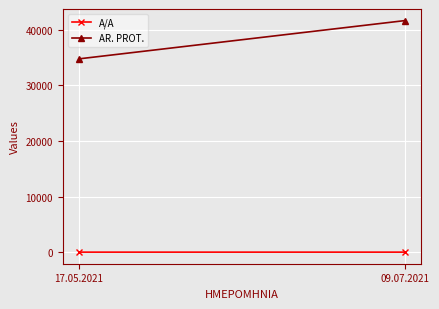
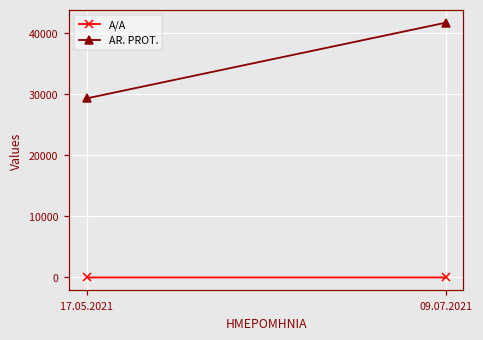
AR. PROT., 17.05.2021: 35000 -> 29000
